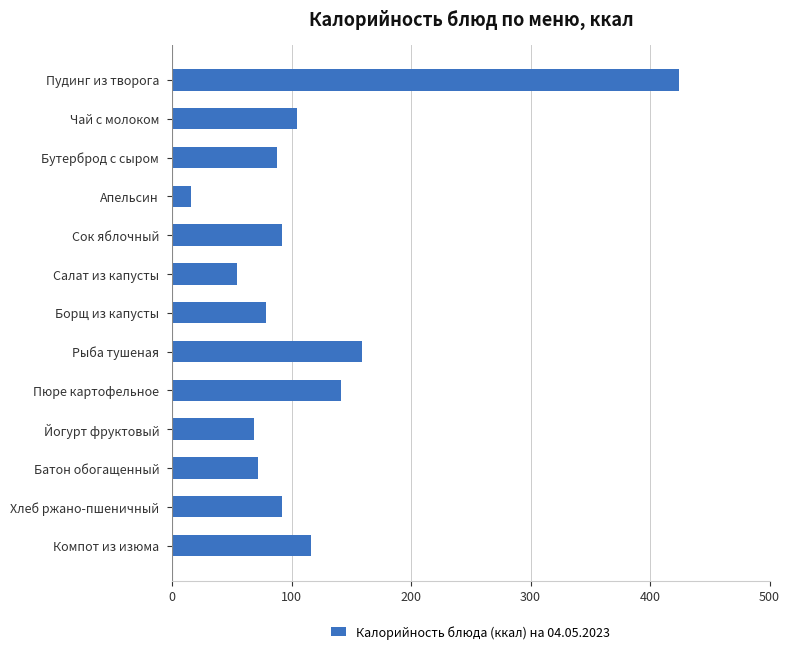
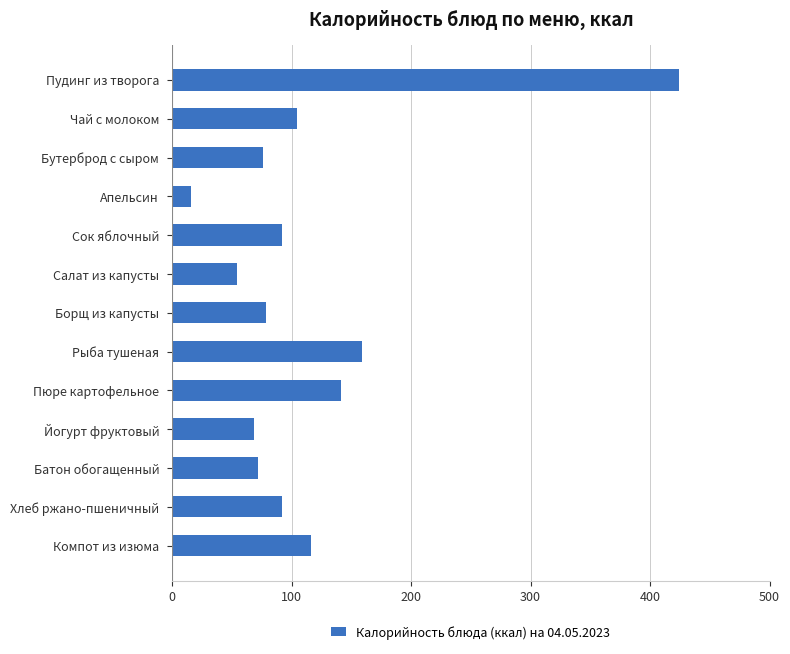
Бутерброд с сыром: 88 -> 76
